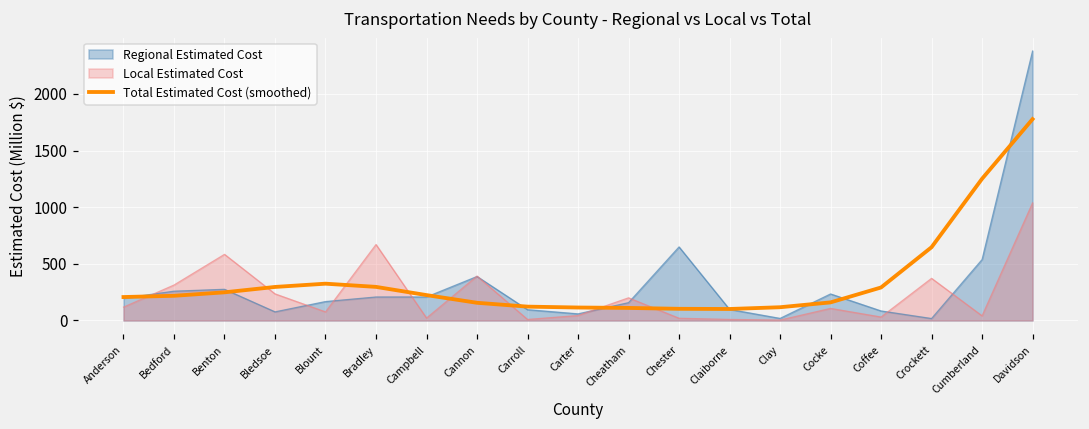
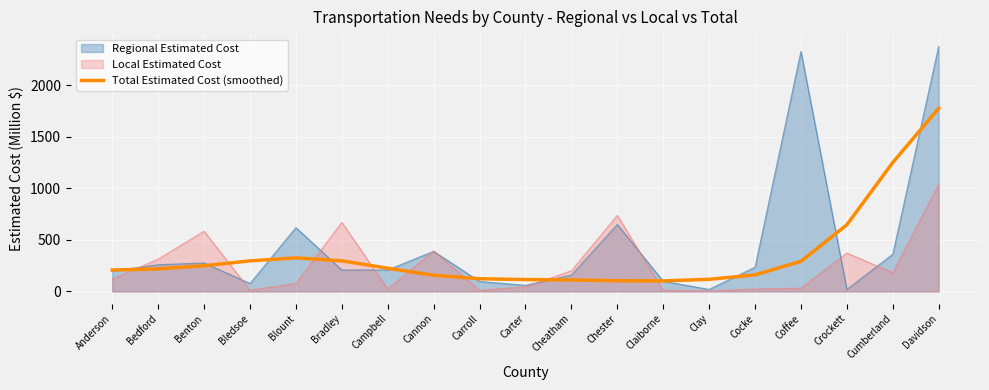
Local Estimated Cost, Bledsoe: 240 -> 10
Regional Estimated Cost, Blount: 170 -> 620
Local Estimated Cost, Chester: 20 -> 740
Local Estimated Cost, Cocke: 110 -> 20
Regional Estimated Cost, Coffee: 80 -> 2330
Regional Estimated Cost, Cumberland: 540 -> 360
Local Estimated Cost, Cumberland: 40 -> 180
